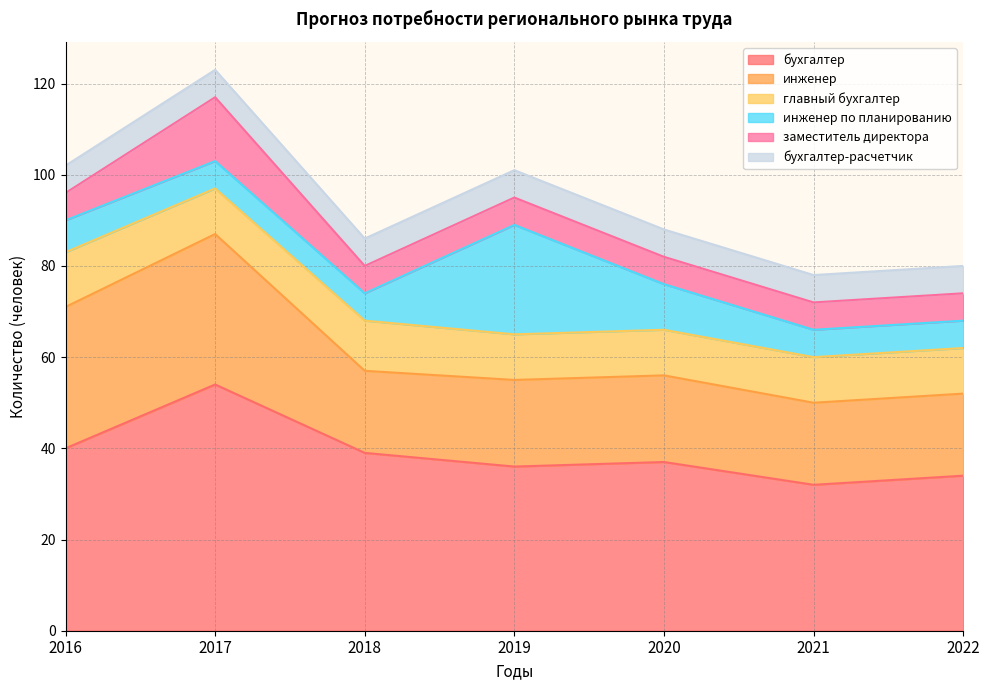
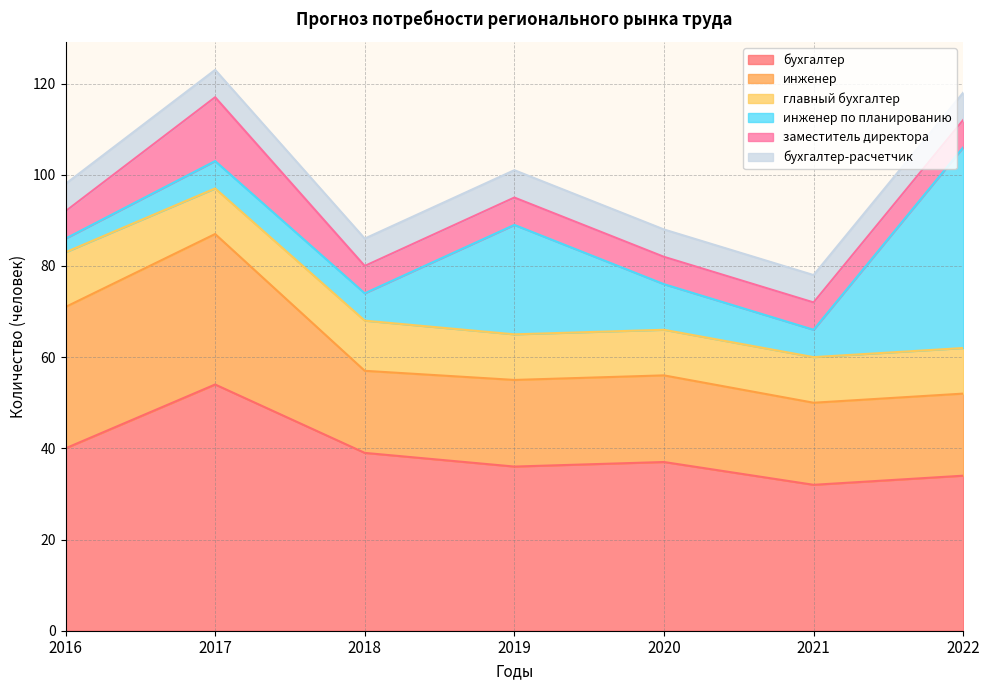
инженер по планированию, 2016: 7 -> 3
инженер по планированию, 2022: 6 -> 44
